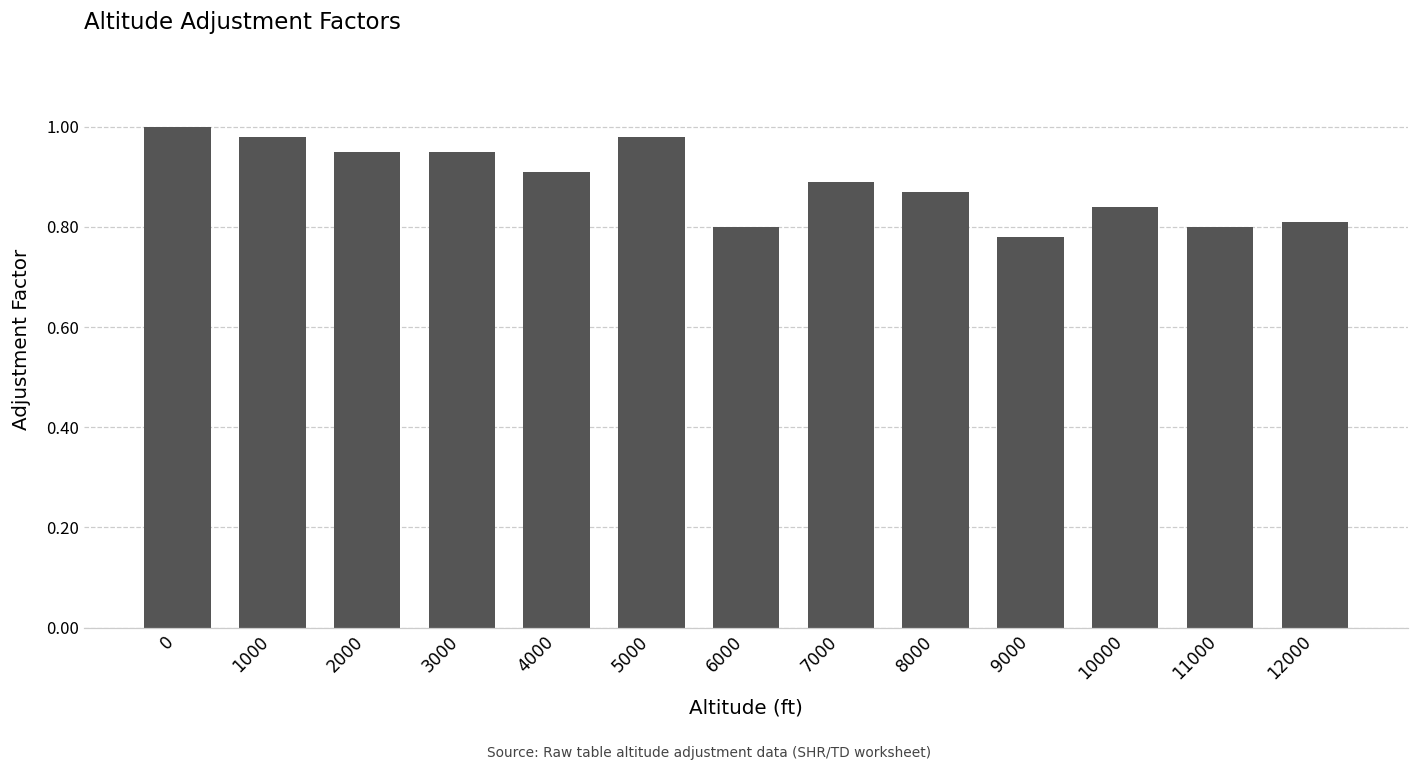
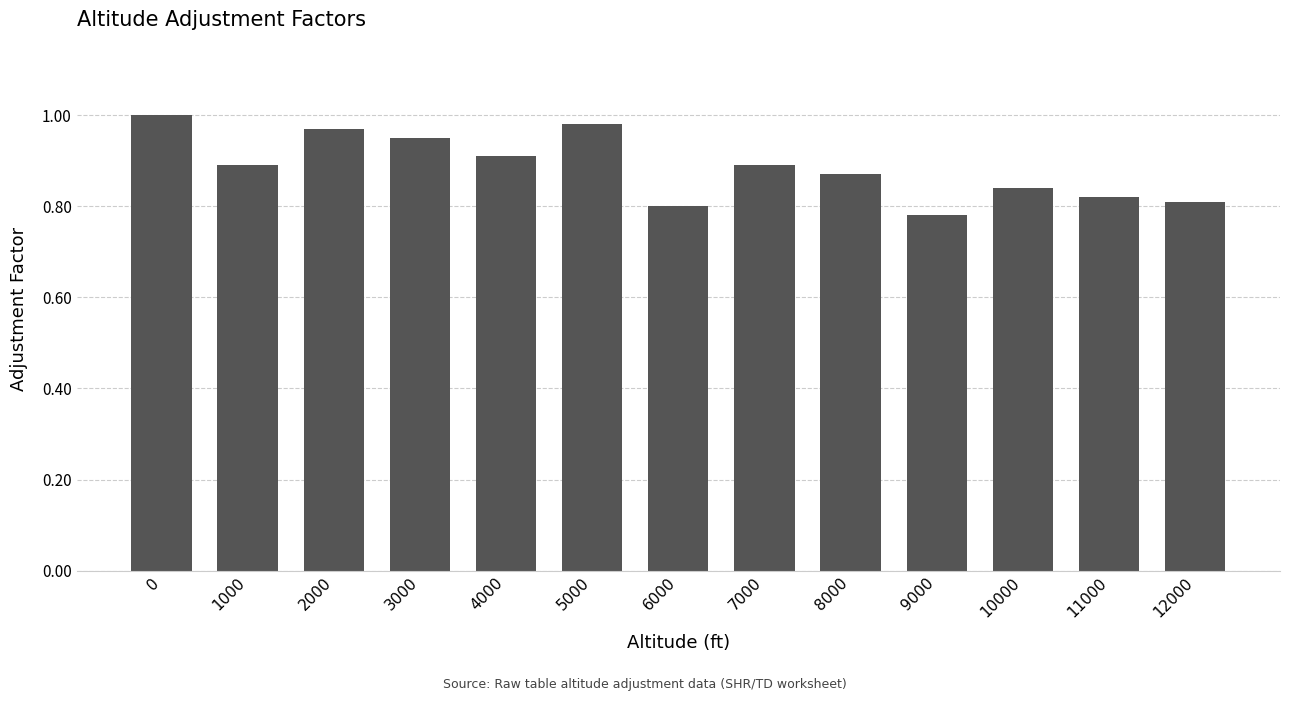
1000: 0.98 -> 0.89
2000: 0.95 -> 0.97
11000: 0.80 -> 0.82
